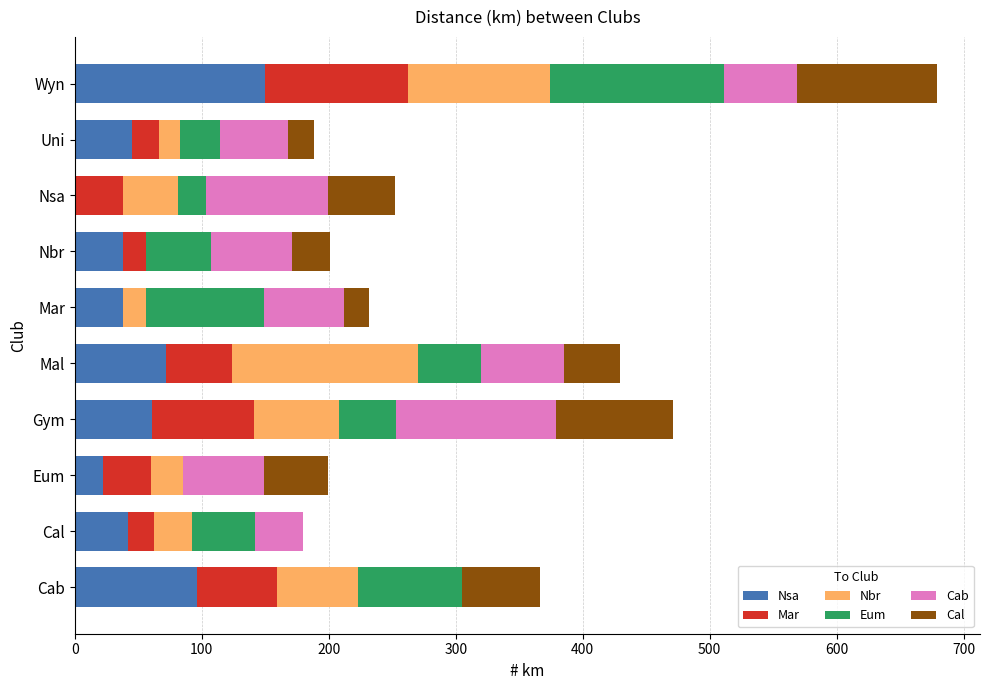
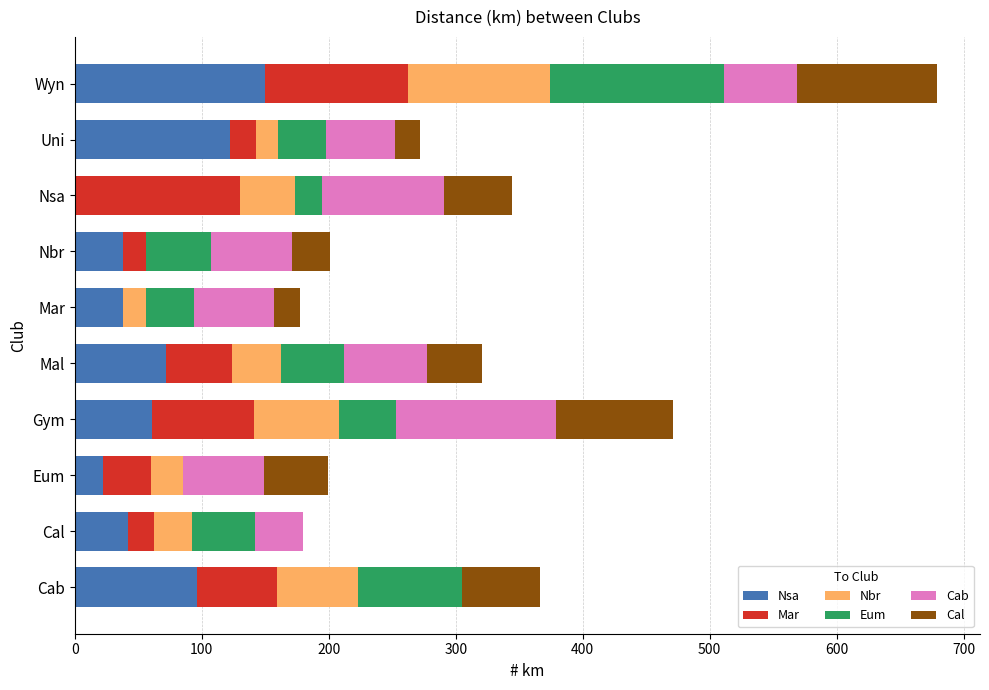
Nsa, Uni: 45 -> 122
Eum, Uni: 31 -> 38
Mar, Nsa: 38 -> 130
Eum, Mar: 93 -> 38
Nbr, Mal: 146 -> 38
